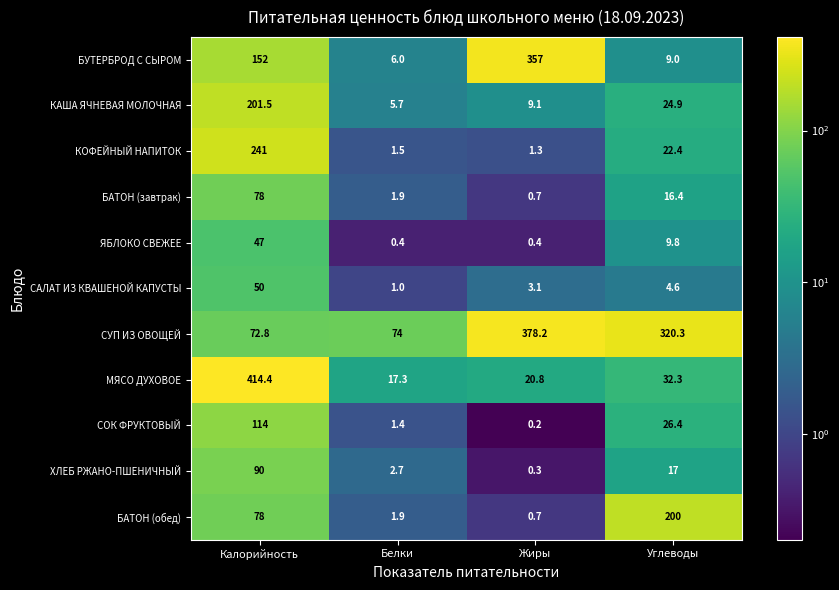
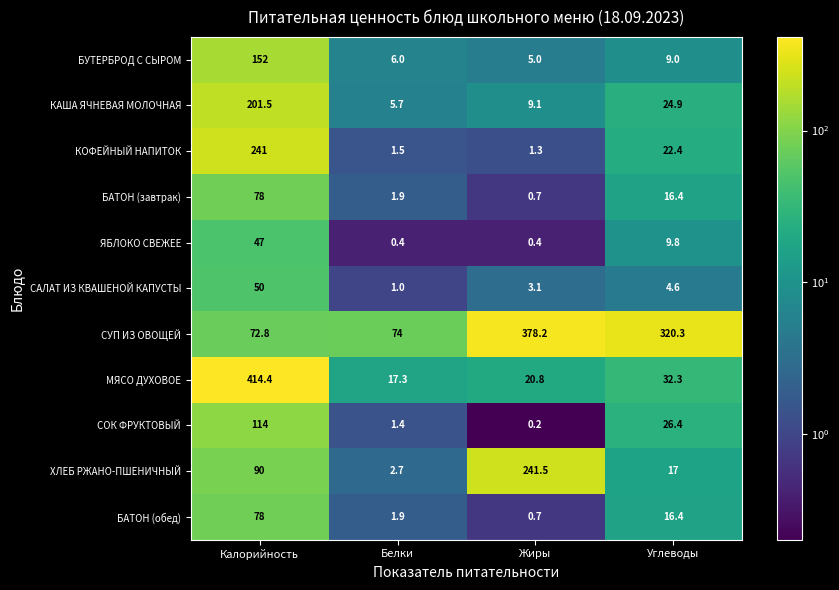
БУТЕРБРОД С СЫРОМ, Жиры: 357 -> 5.0
ХЛЕБ РЖАНО-ПШЕНИЧНЫЙ, Жиры: 0.3 -> 241.5
БАТОН (обед), Углеводы: 200 -> 16.4
